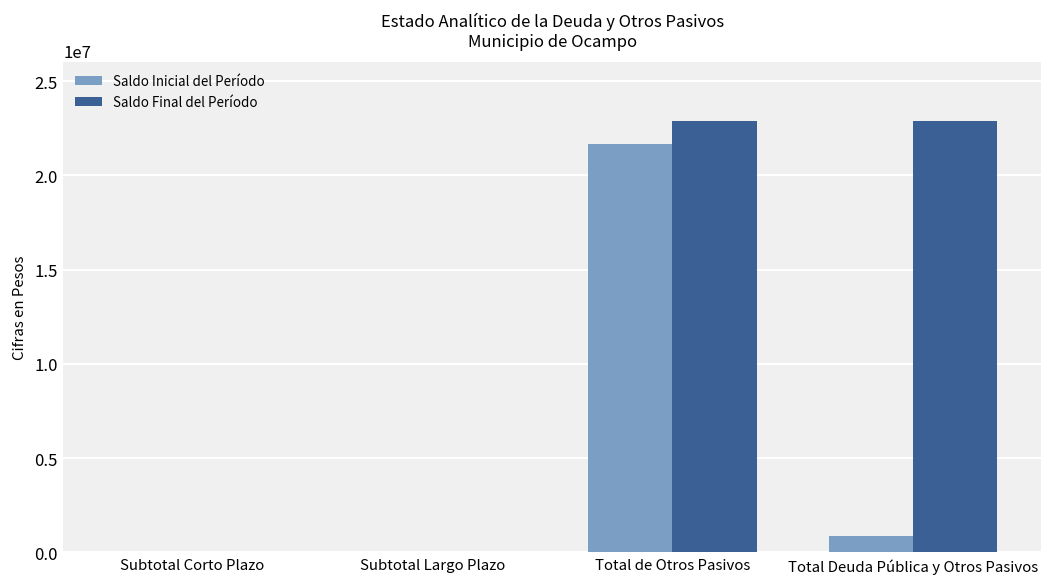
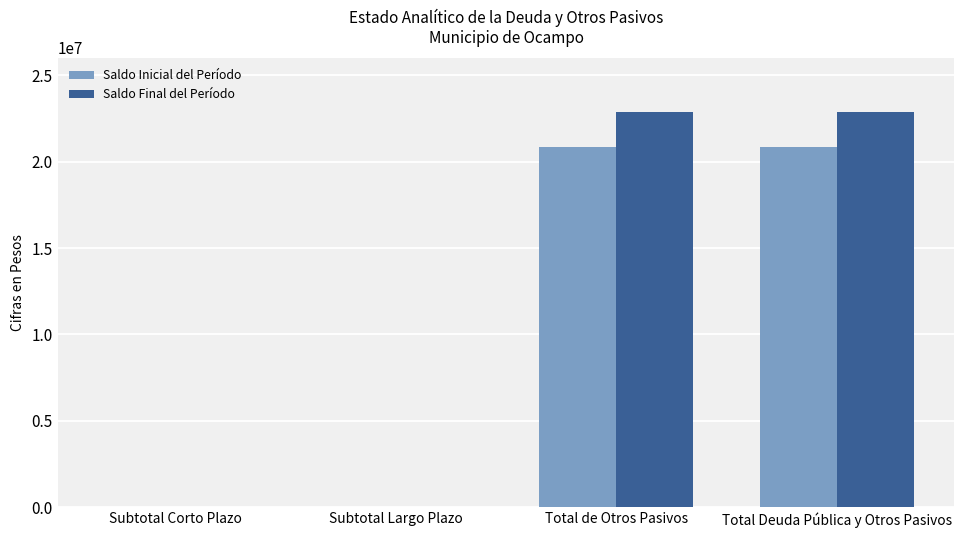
Saldo Inicial del Período, Total de Otros Pasivos: 21700000 -> 20900000
Saldo Inicial del Período, Total Deuda Pública y Otros Pasivos: 800000 -> 20900000
